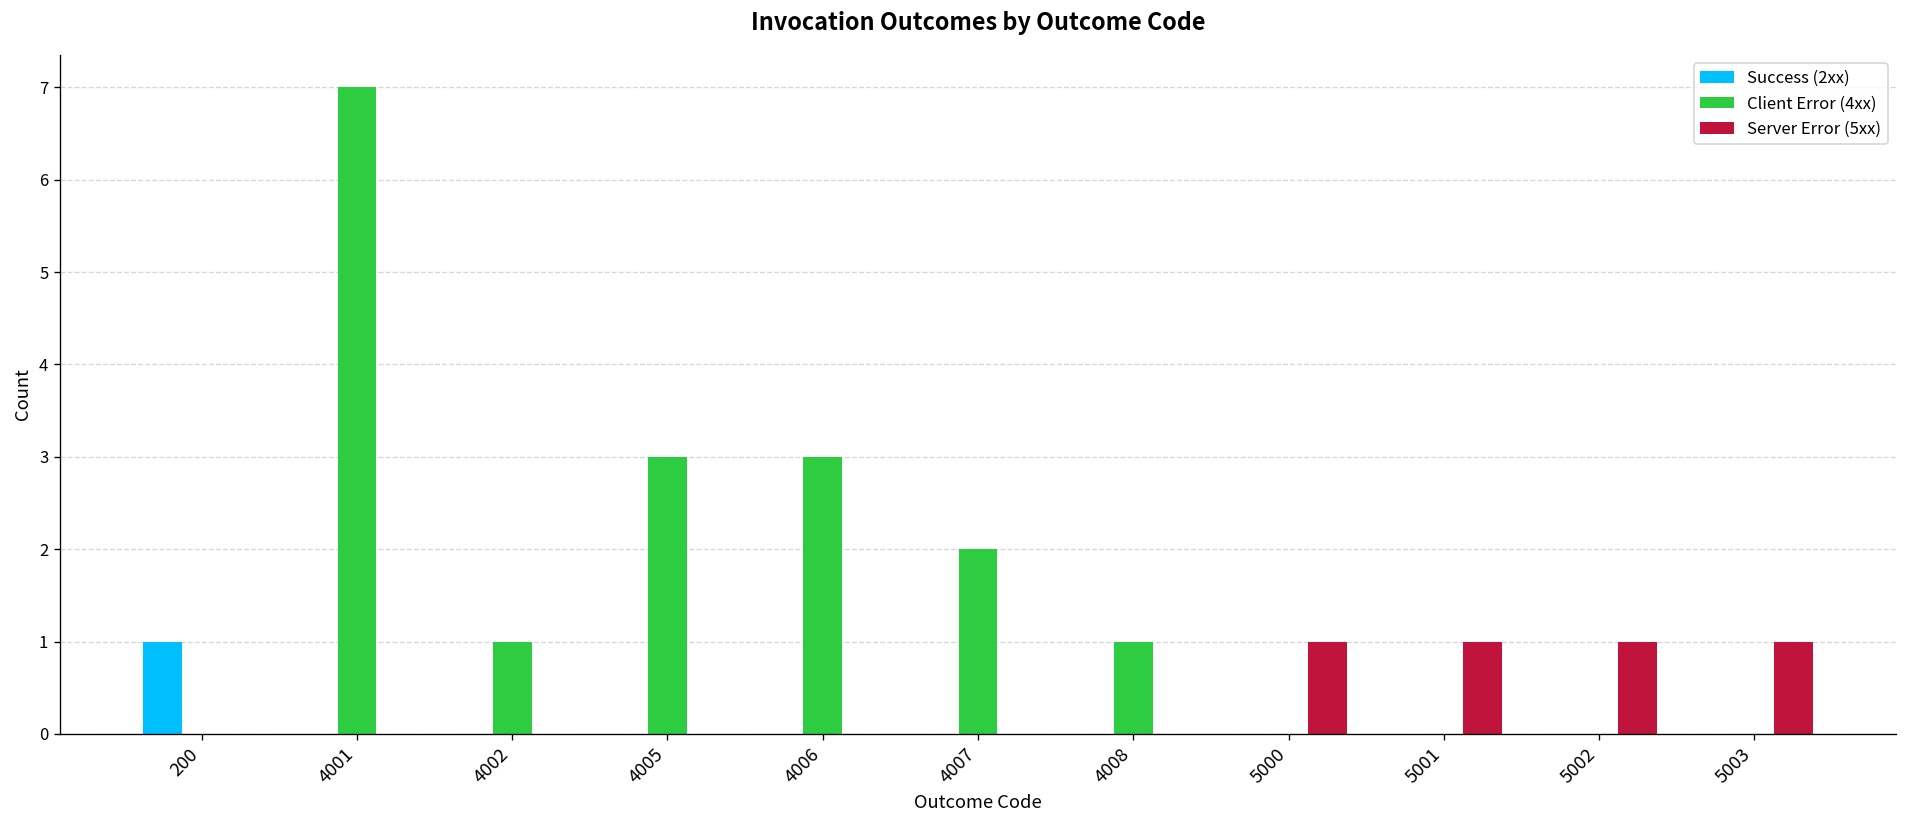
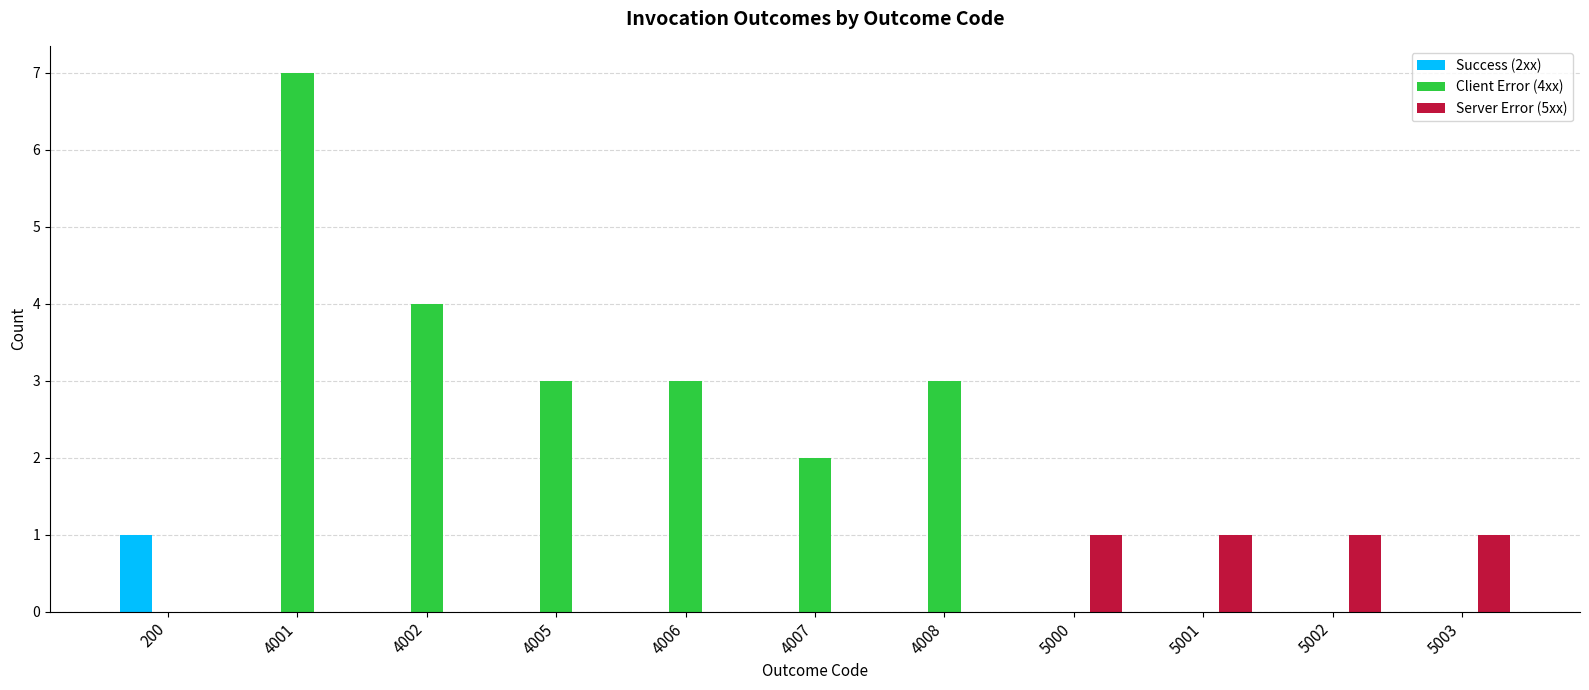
Client Error (4xx), 4002: 1 -> 4
Client Error (4xx), 4008: 1 -> 3
